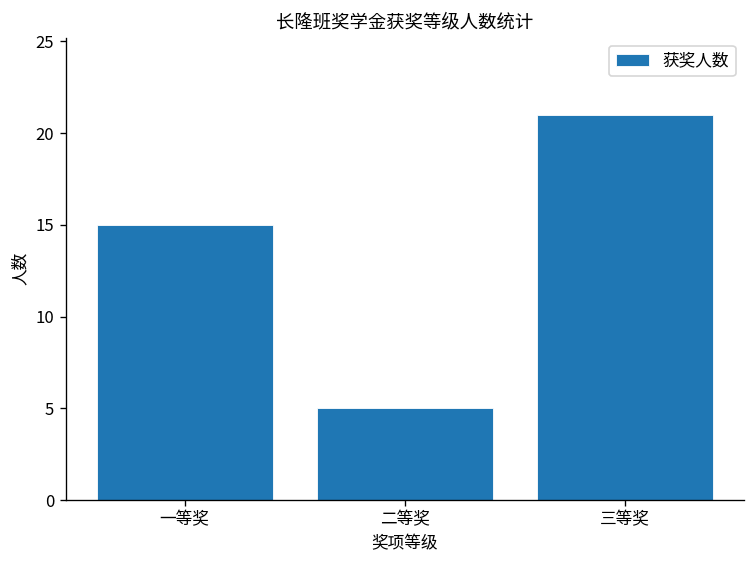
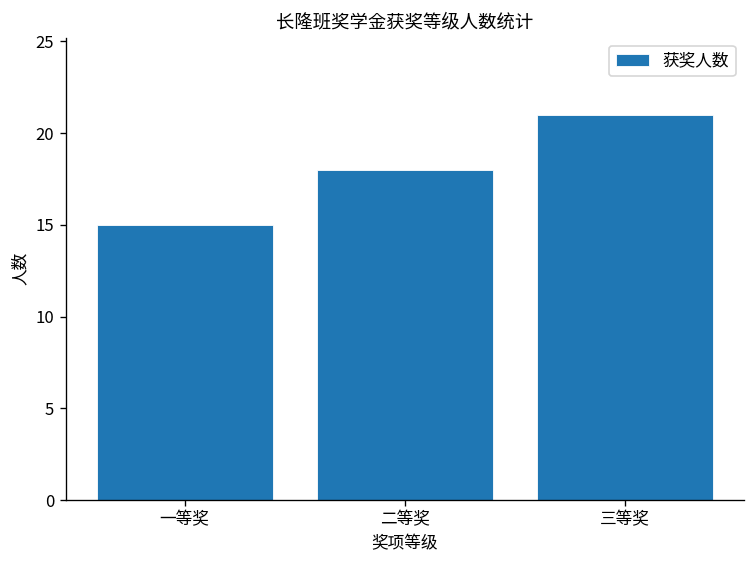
二等奖: 5 -> 18
